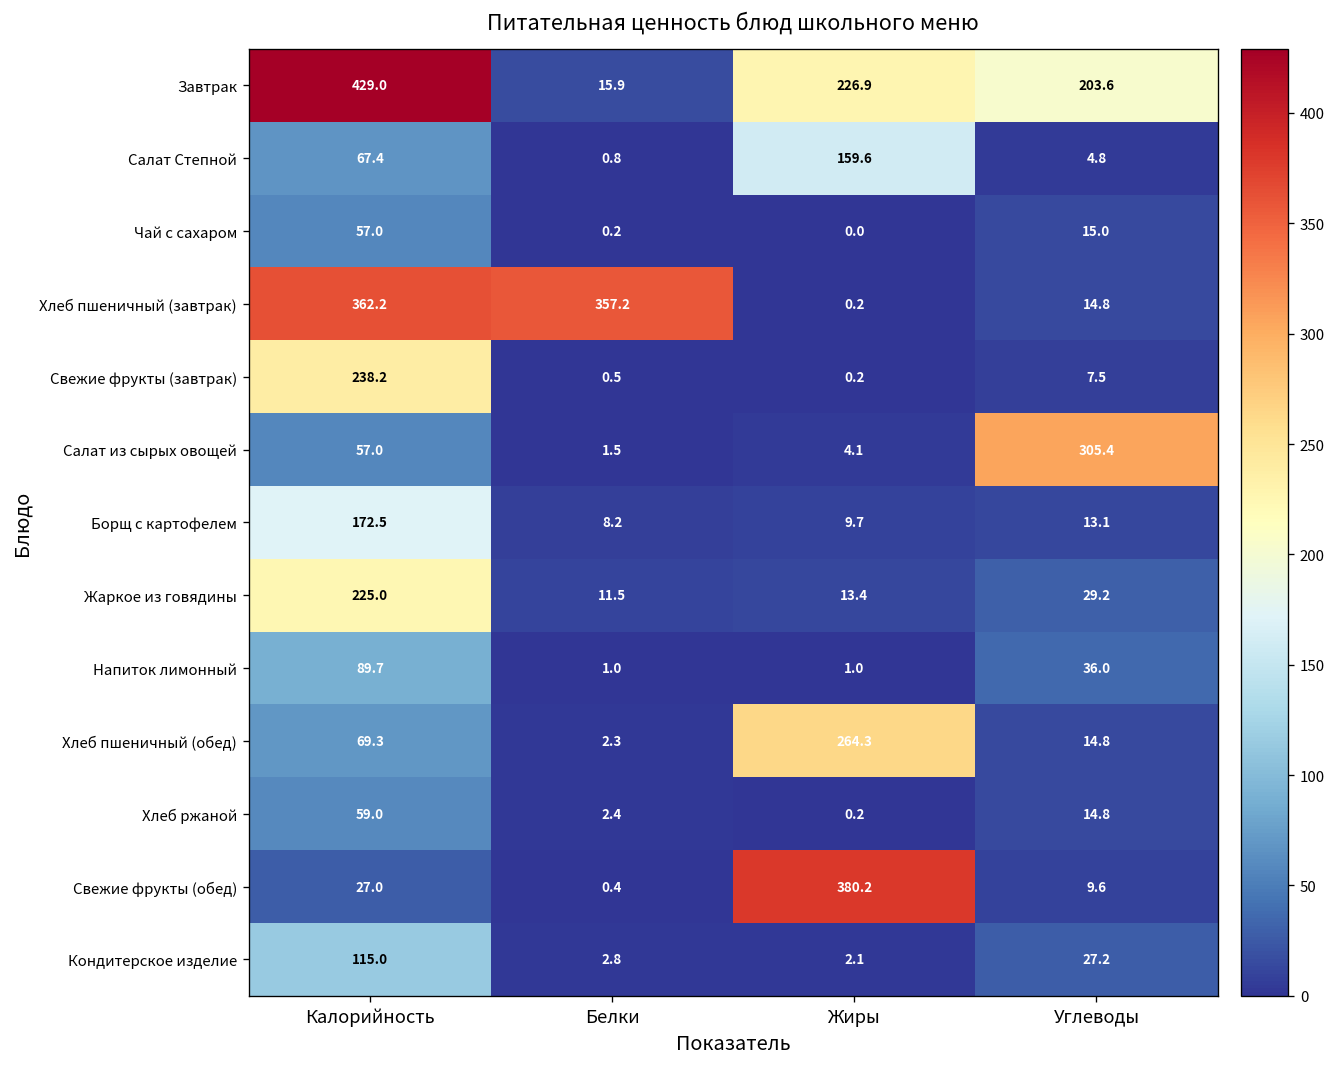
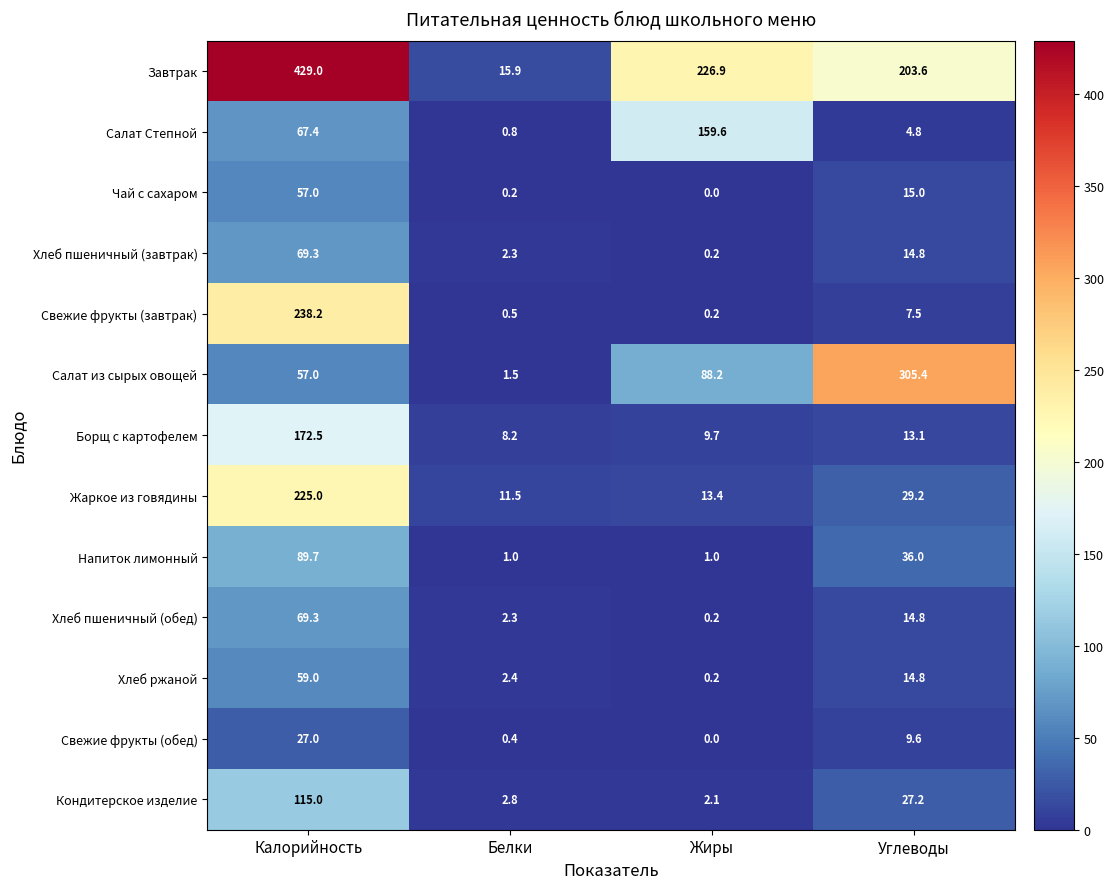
Хлеб пшеничный (завтрак), Калорийность: 362.2 -> 69.3
Хлеб пшеничный (завтрак), Белки: 357.2 -> 2.3
Салат из сырых овощей, Жиры: 4.1 -> 88.2
Хлеб пшеничный (обед), Жиры: 264.3 -> 0.2
Свежие фрукты (обед), Жиры: 380.2 -> 0.0
